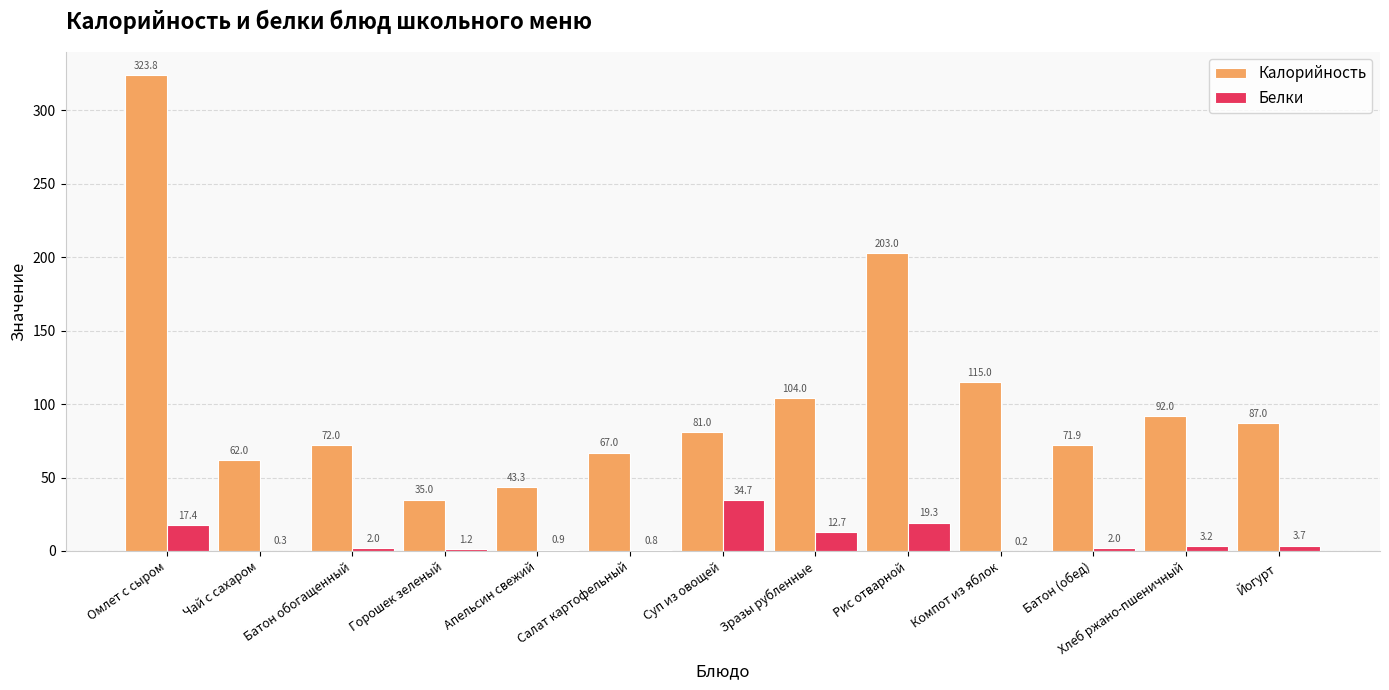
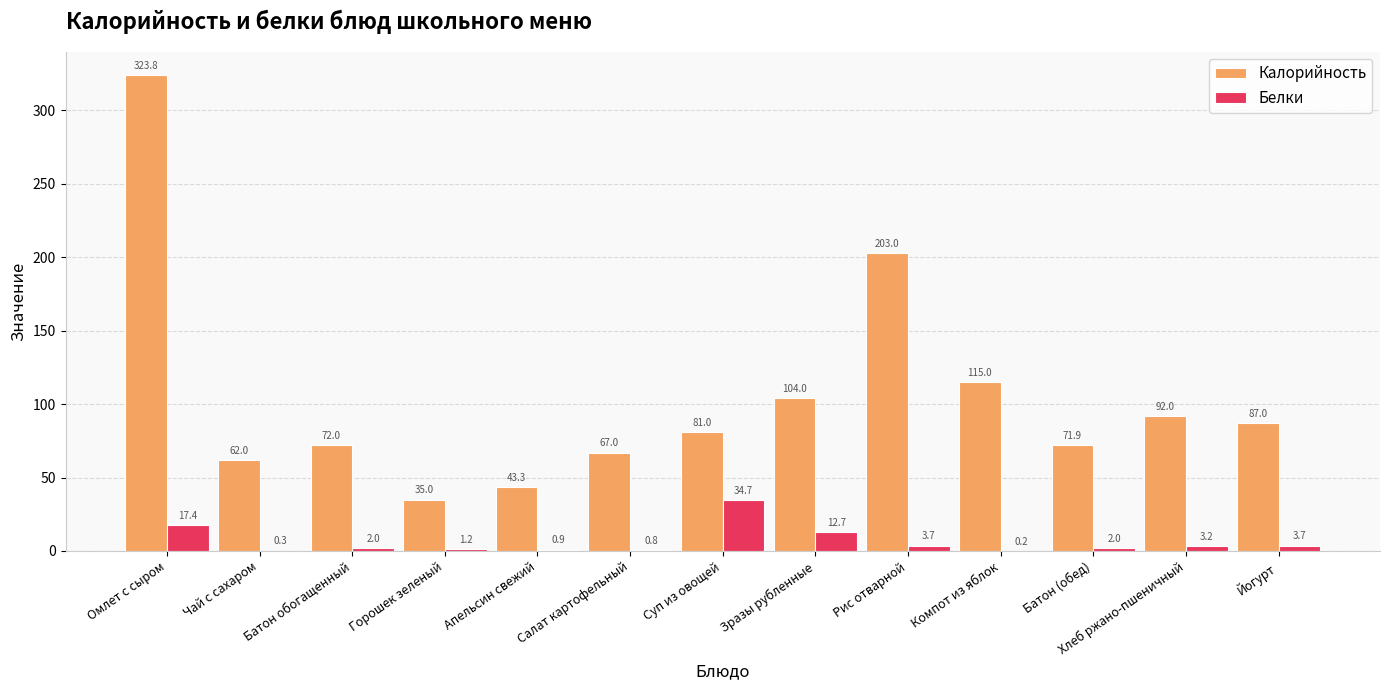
Белки, Рис отварной: 19.3 -> 3.7
